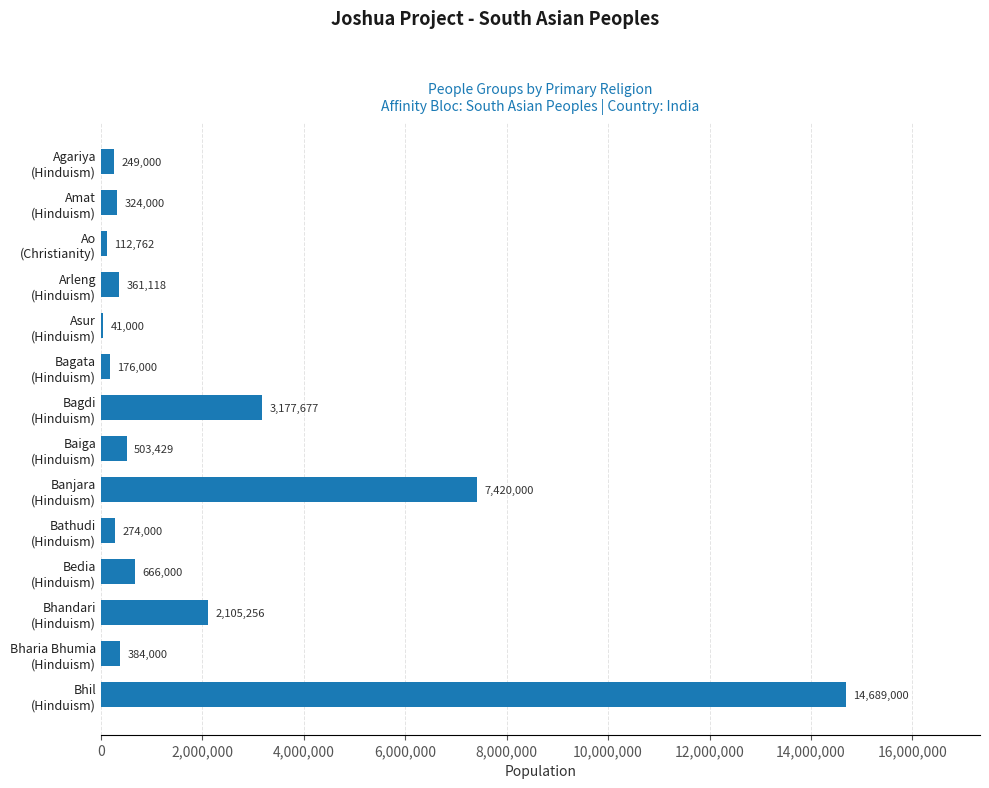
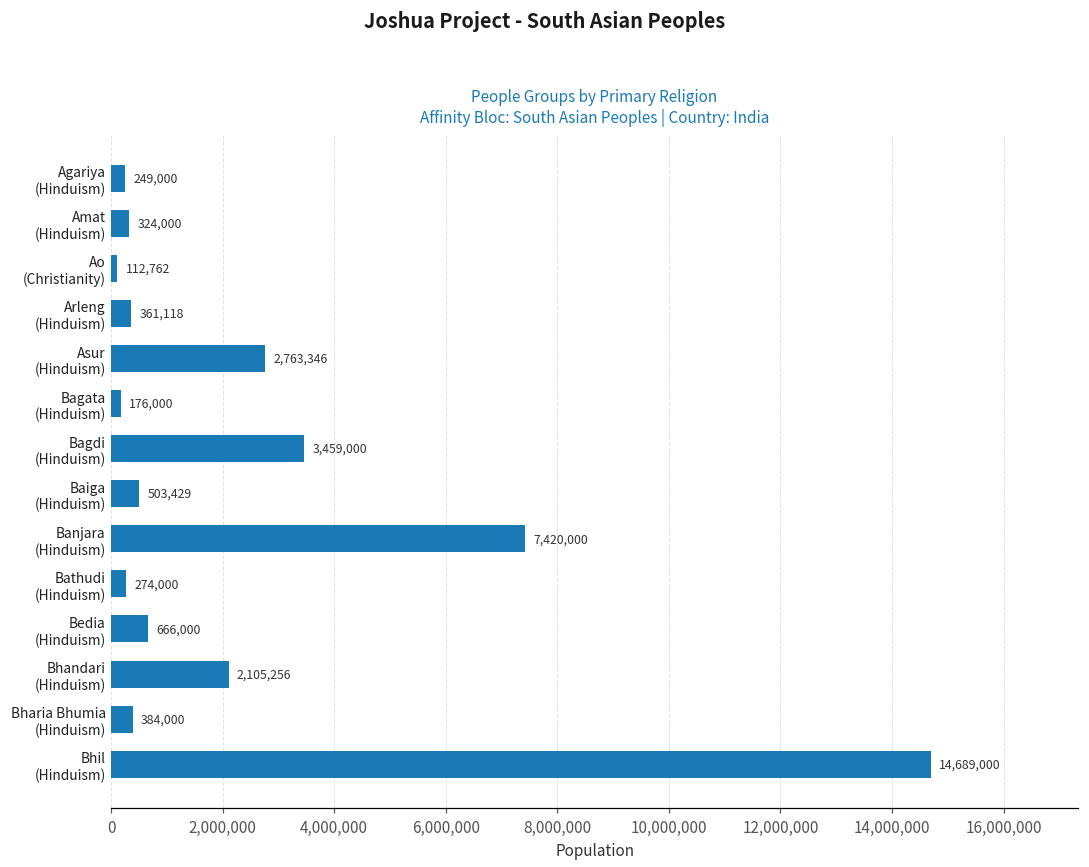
Asur (Hinduism): 41,000 -> 2,763,346
Bagdi (Hinduism): 3,177,677 -> 3,459,000
